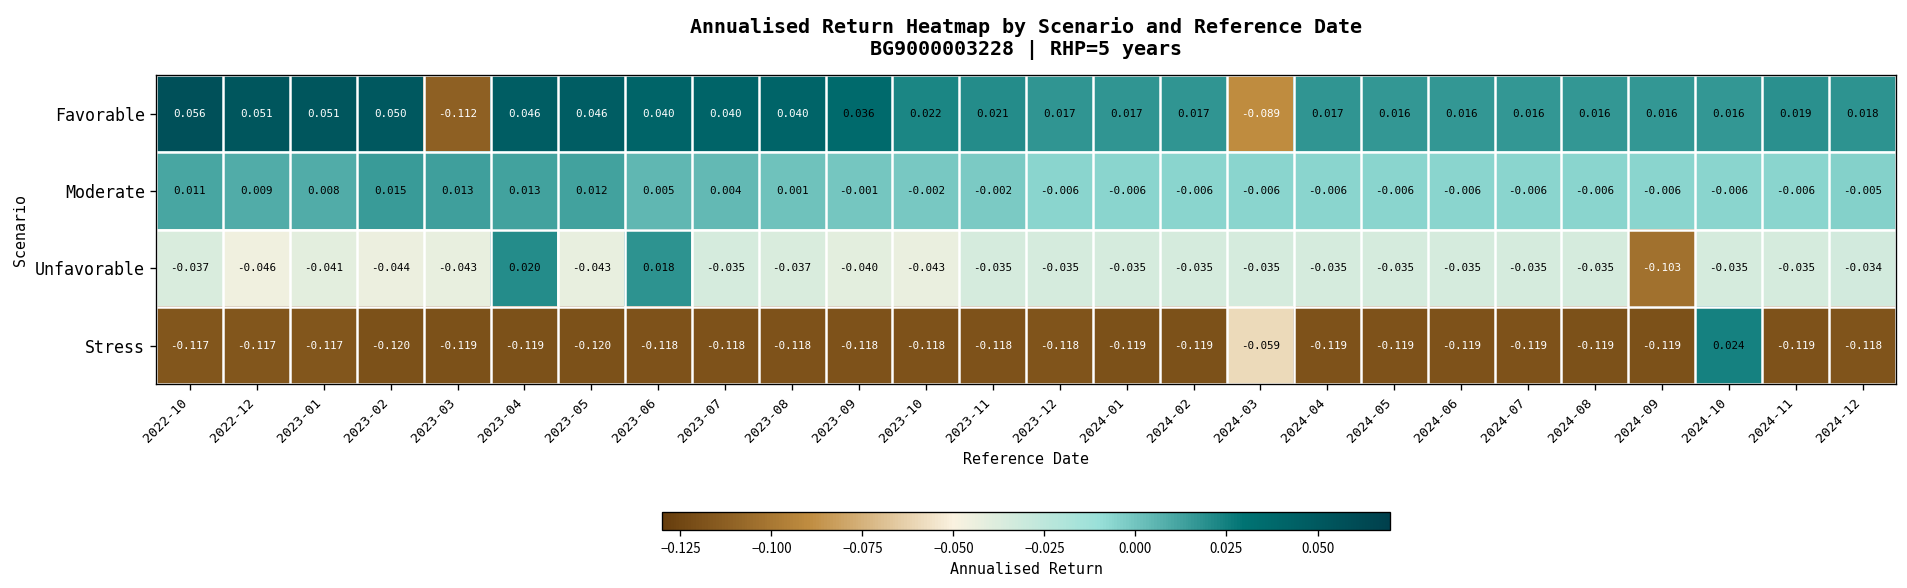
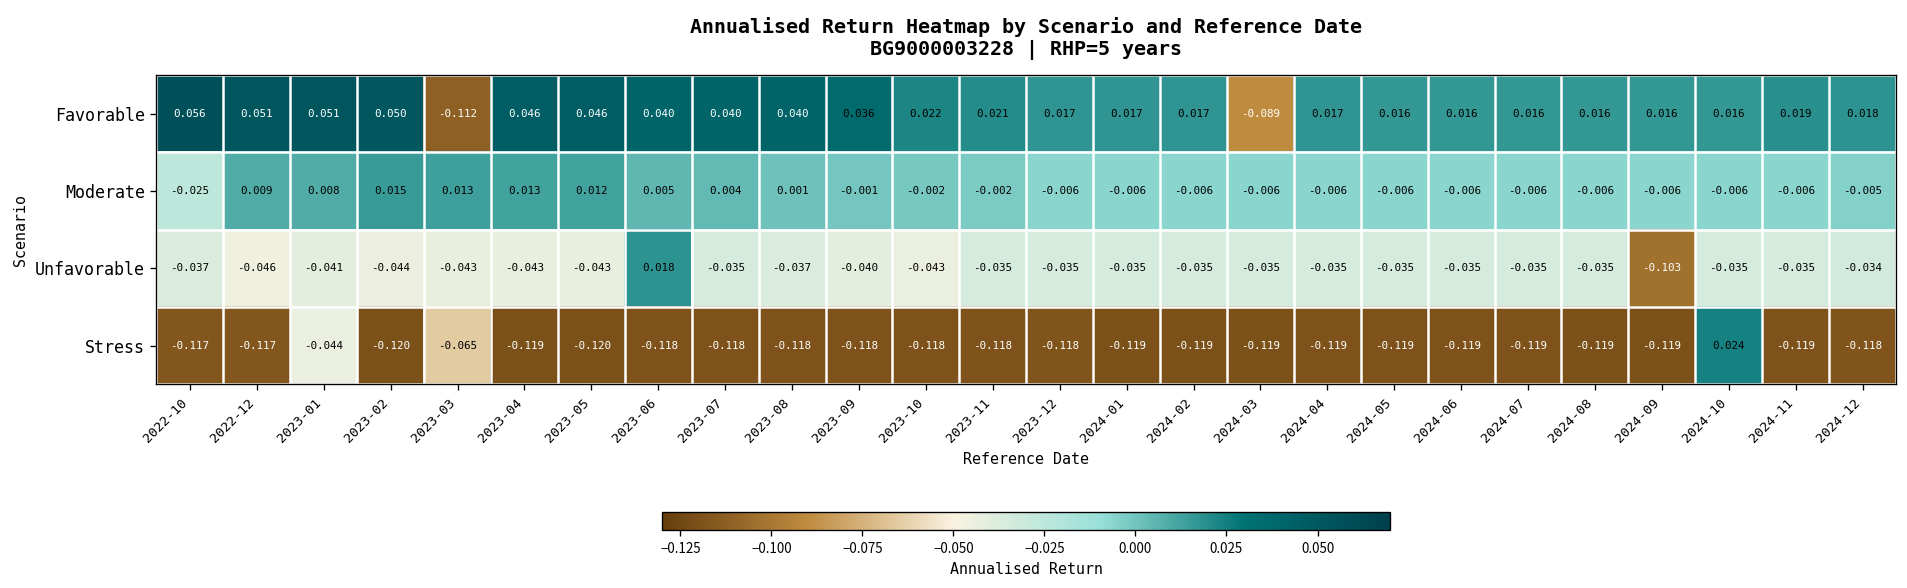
Moderate, 2022-10: 0.011 -> -0.025
Unfavorable, 2023-04: 0.020 -> -0.043
Stress, 2023-01: -0.117 -> -0.044
Stress, 2023-03: -0.119 -> -0.065
Stress, 2024-03: -0.059 -> -0.119
